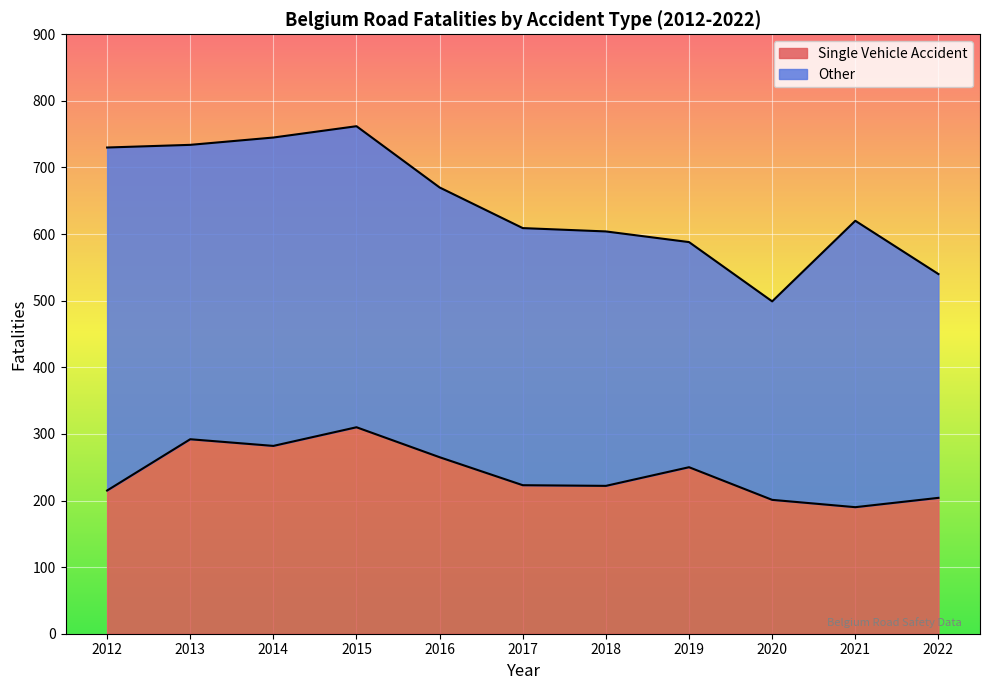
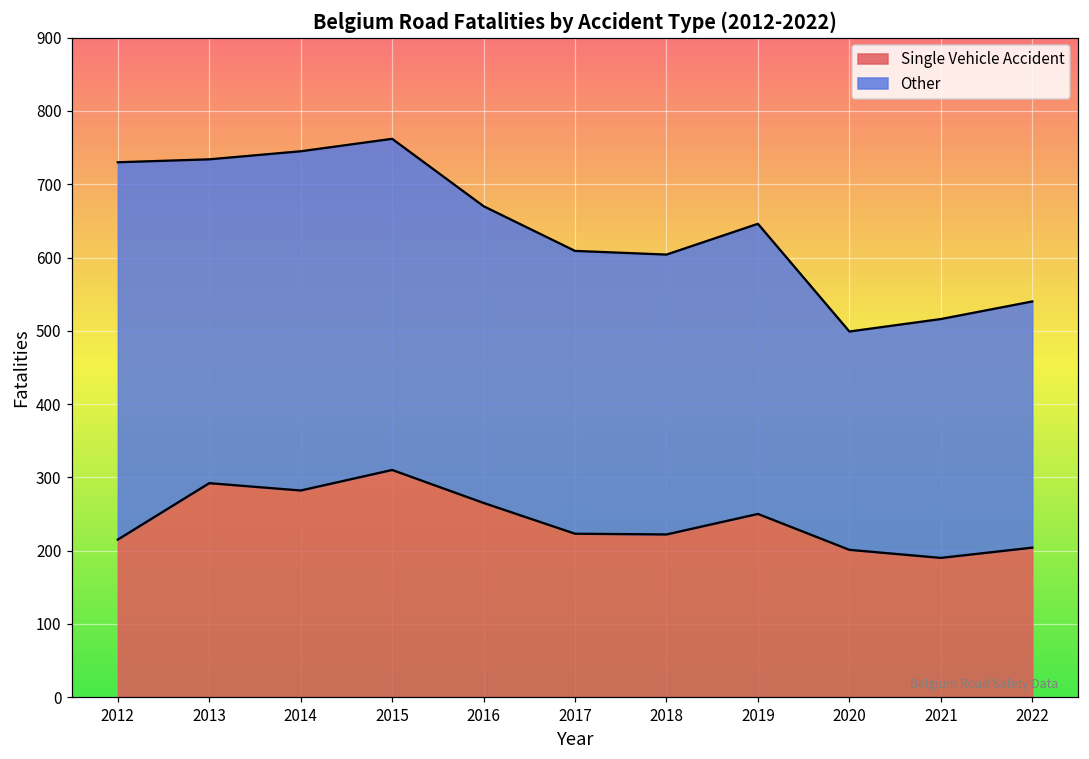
Other, 2019: 340 -> 400
Other, 2021: 430 -> 330
